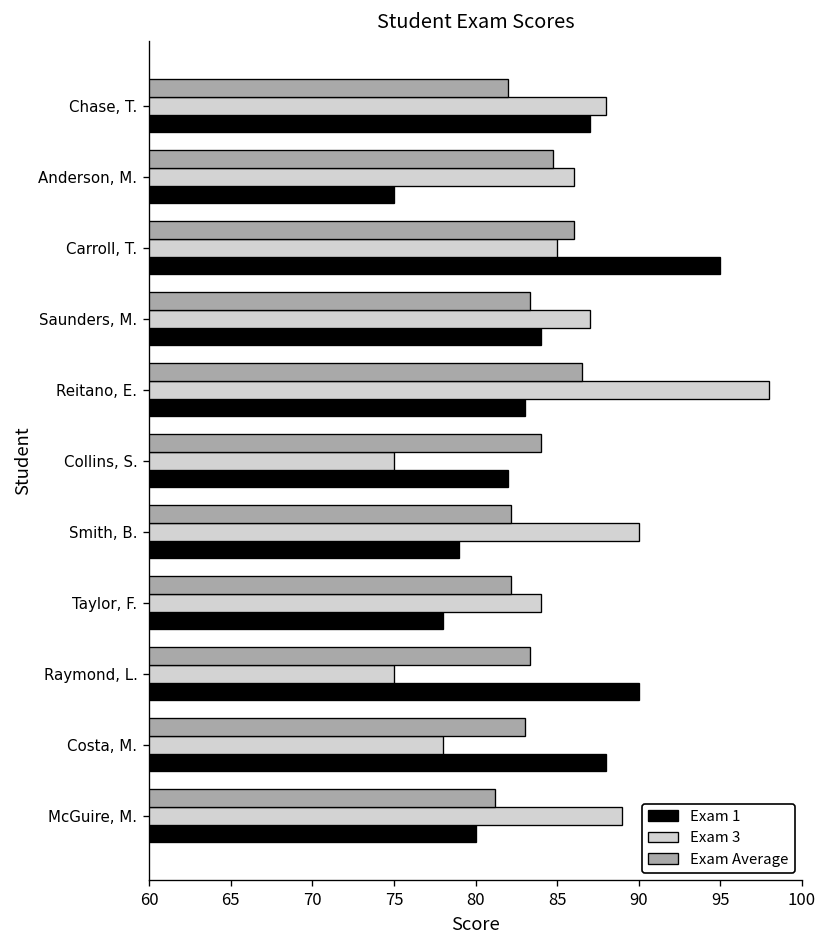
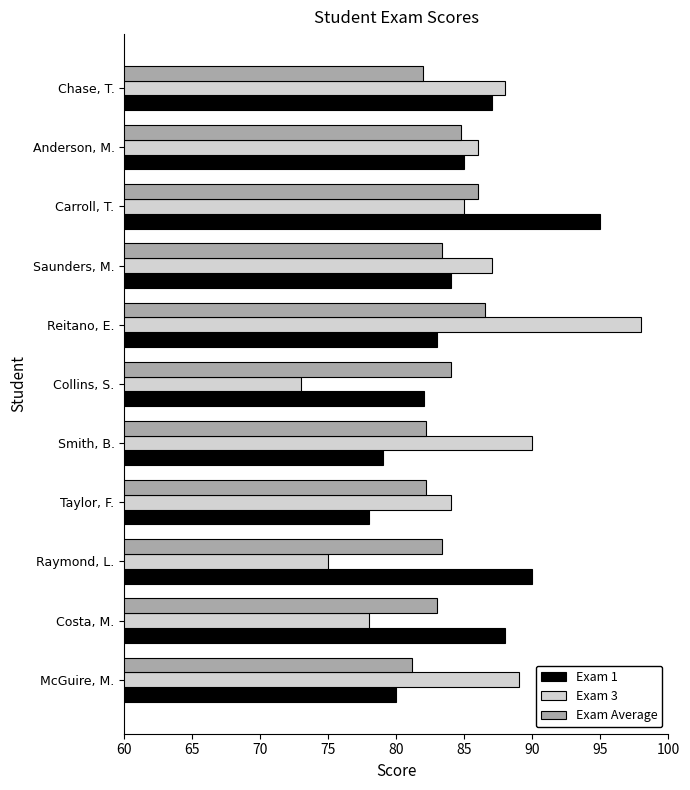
Exam 1, Anderson, M.: 75 -> 85
Exam 3, Collins, S.: 75 -> 73
